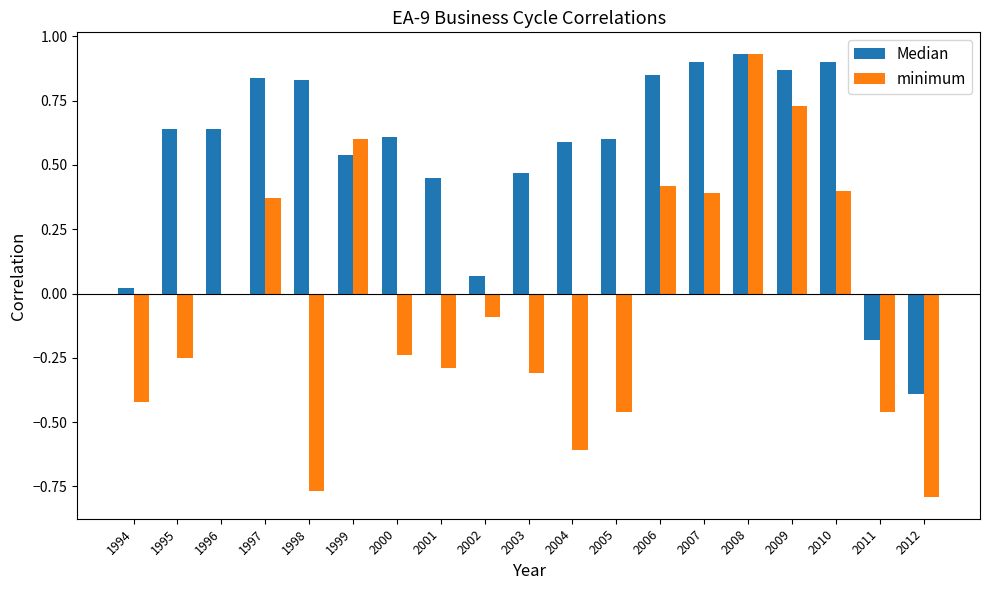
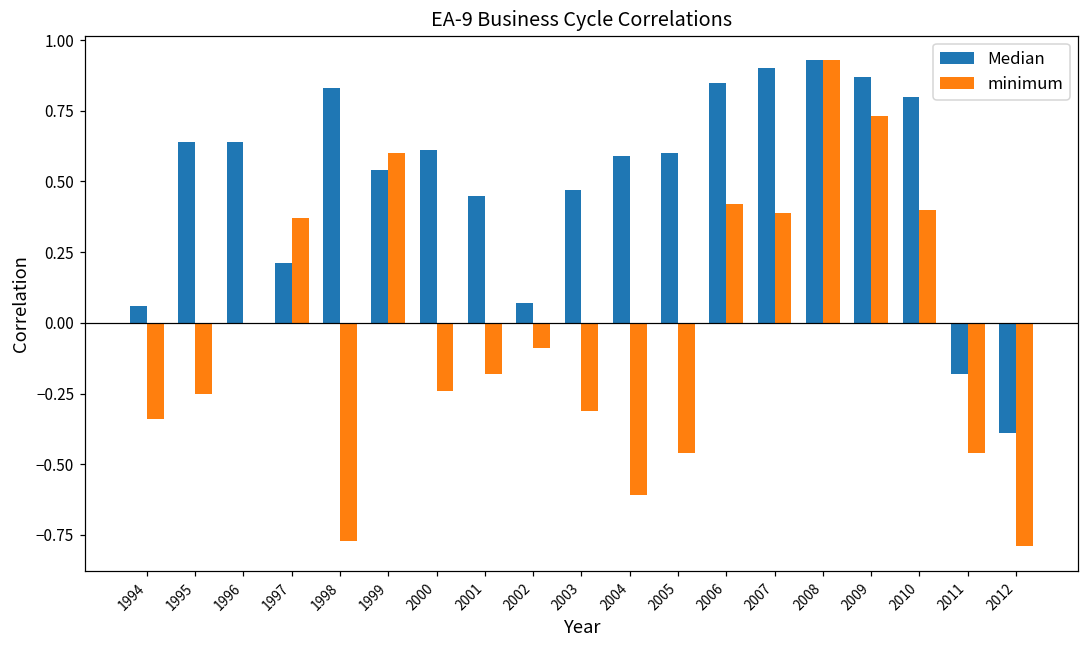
Median, 1994: 0.02 -> 0.06
minimum, 1994: -0.42 -> -0.34
Median, 1997: 0.84 -> 0.21
minimum, 2001: -0.29 -> -0.18
Median, 2010: 0.9 -> 0.8
